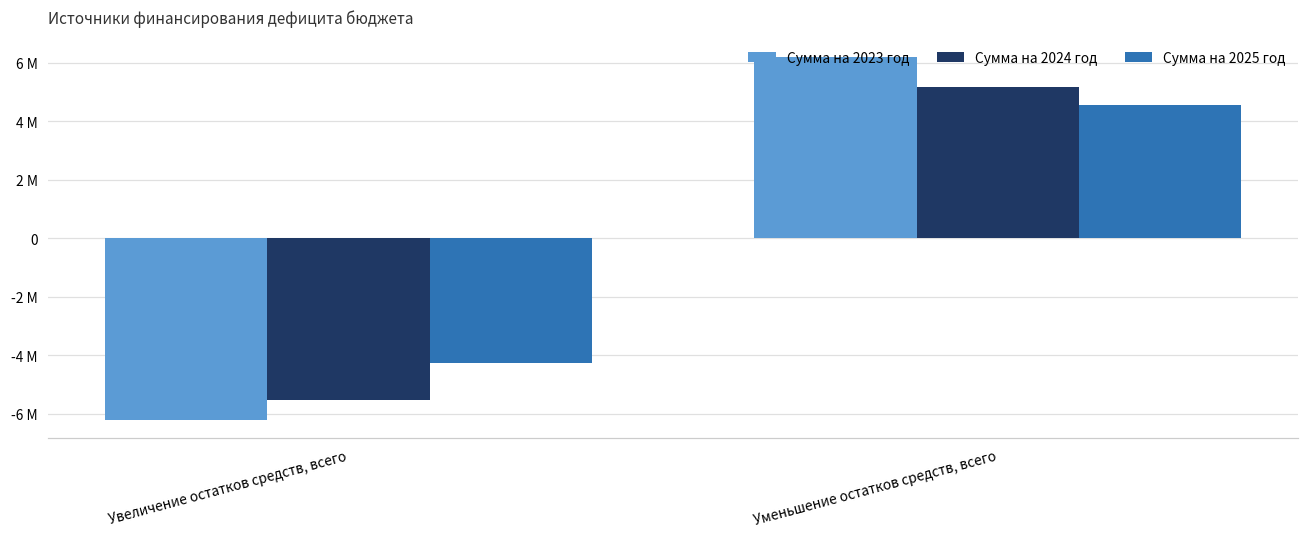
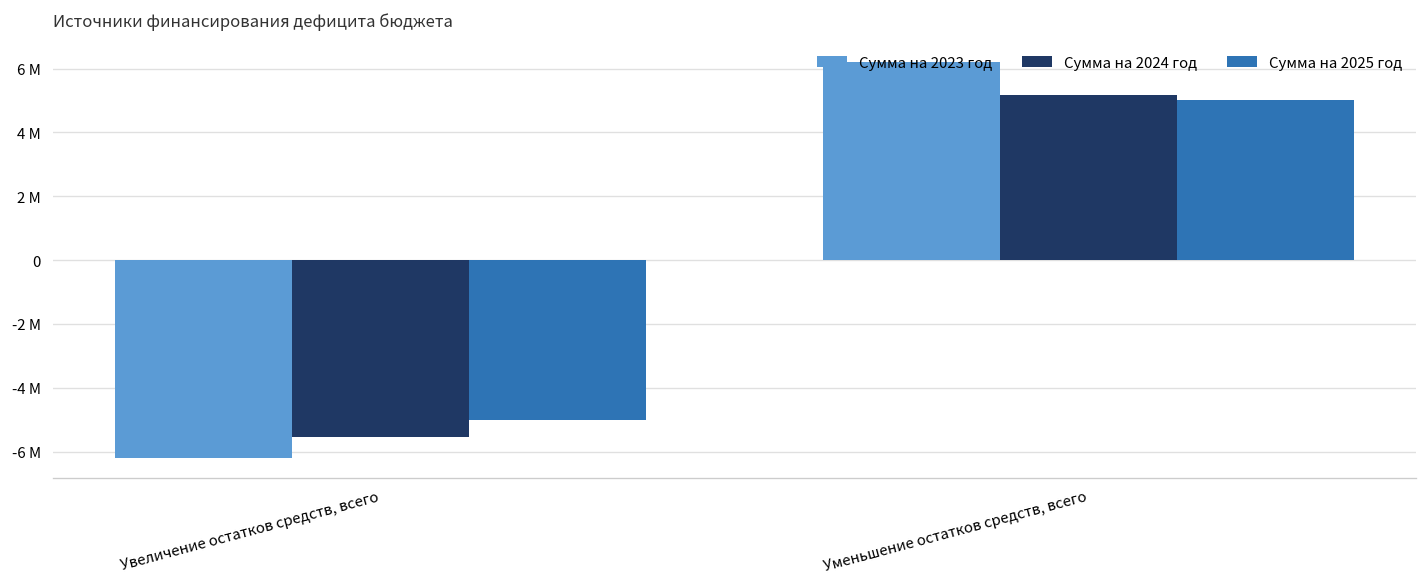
Сумма на 2025 год, Увеличение остатков средств, всего: -4300000 -> -5000000
Сумма на 2025 год, Уменьшение остатков средств, всего: 4500000 -> 5000000
